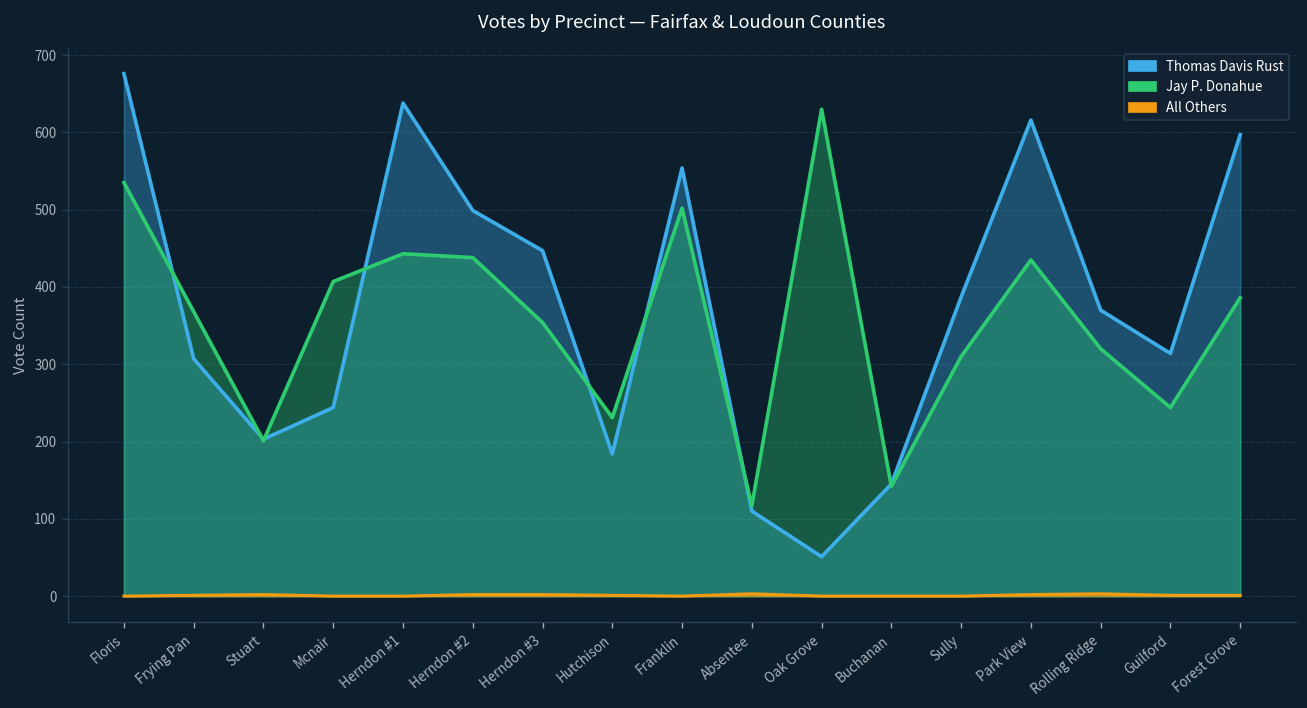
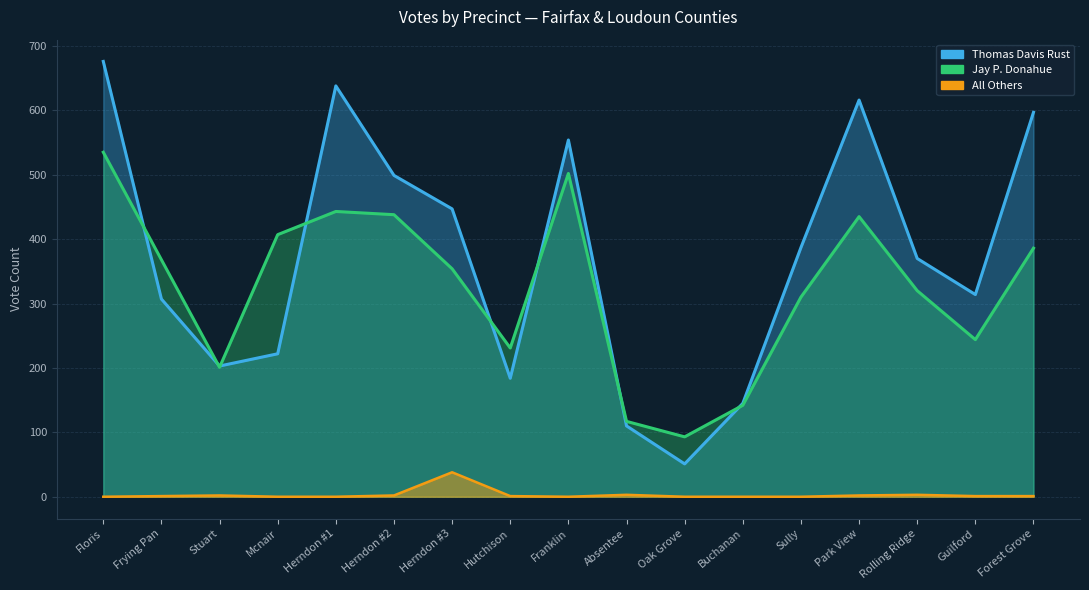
Thomas Davis Rust, Mcnair: 240 -> 220
All Others, Herndon #3: 0 -> 40
Jay P. Donahue, Oak Grove: 630 -> 90
